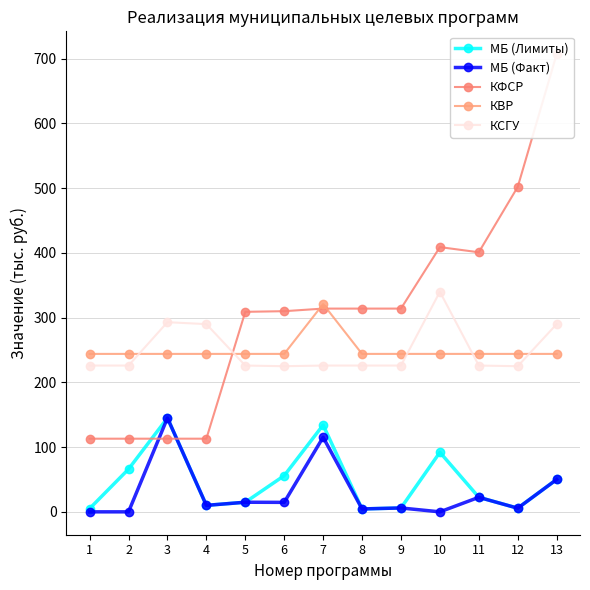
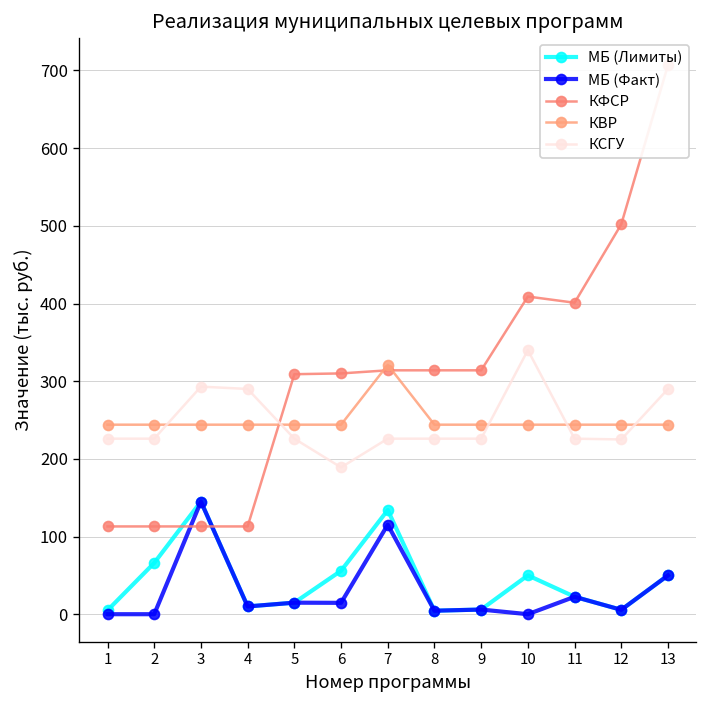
КСГУ, 6: 230 -> 190
МБ (Лимиты), 10: 90 -> 50
